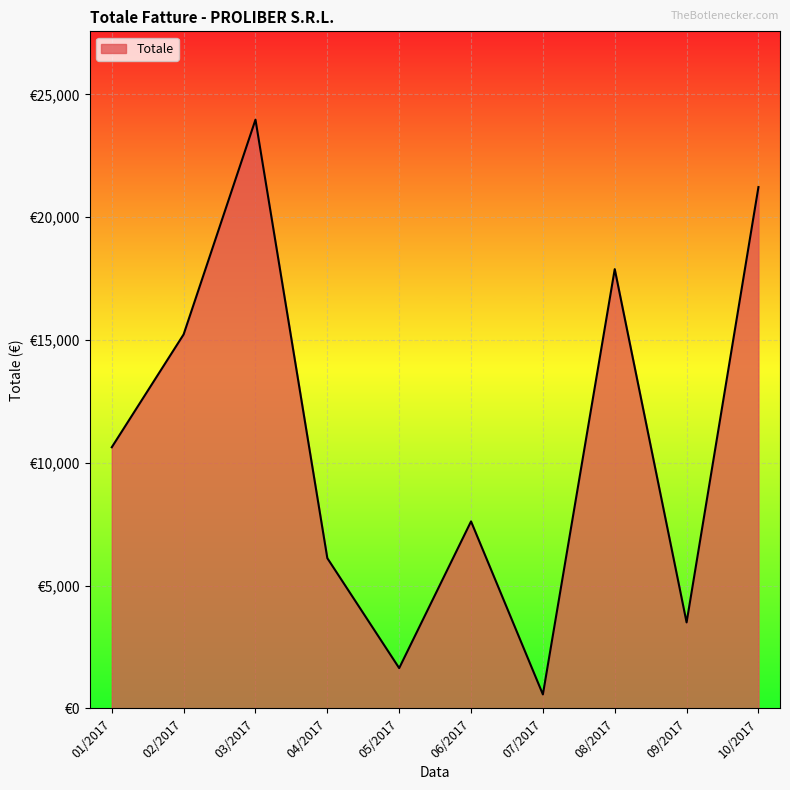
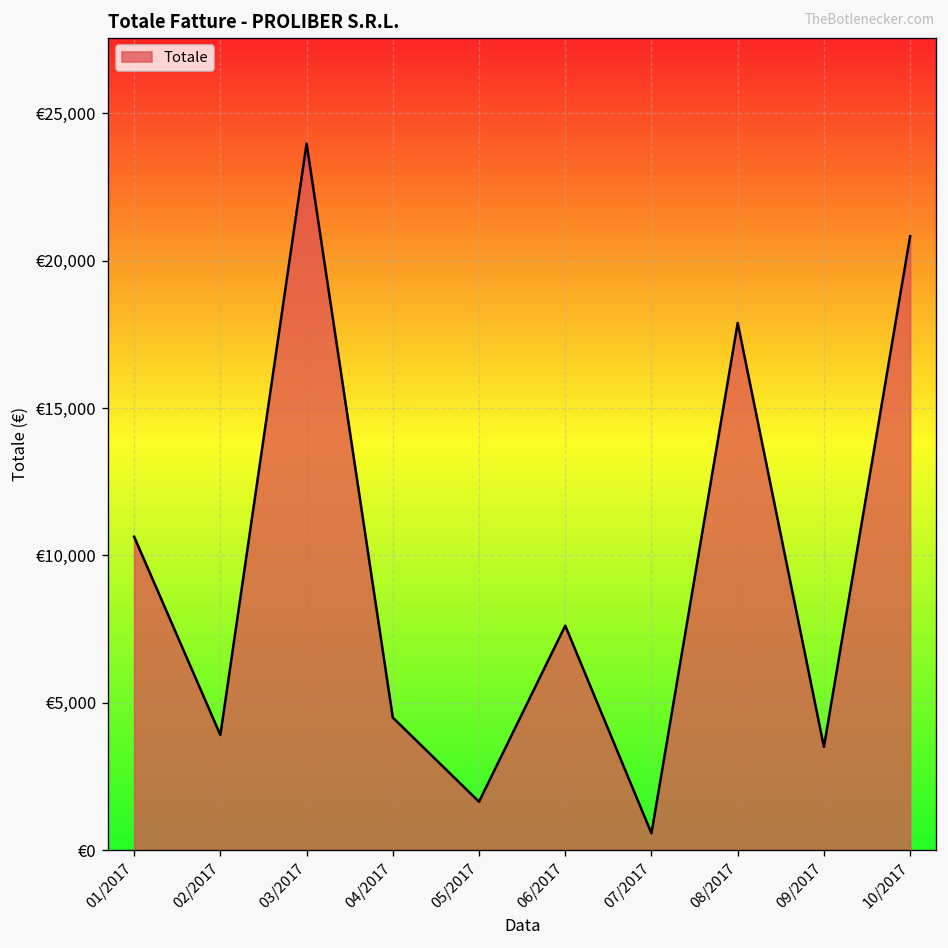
02/2017: €15,200 -> €3,900
04/2017: €6,100 -> €4,500
10/2017: €21,200 -> €20,800
